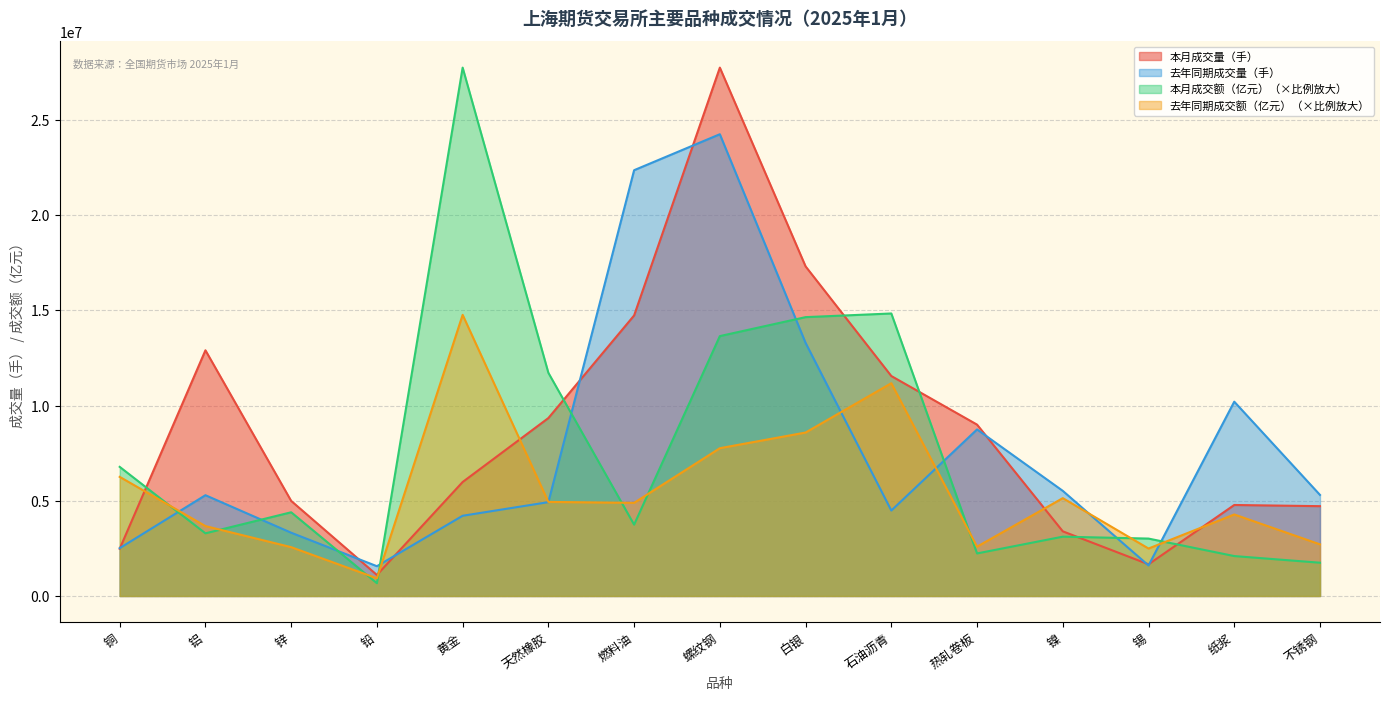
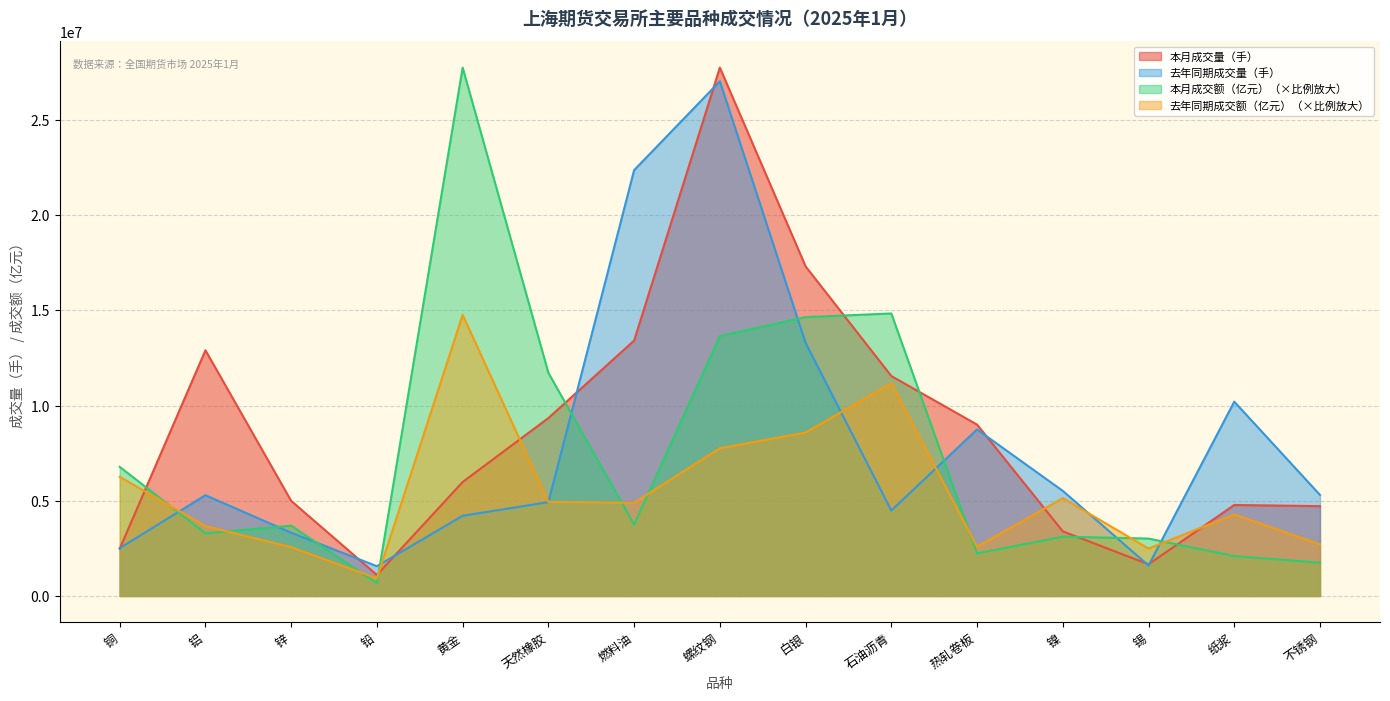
本月成交额（亿元）（×比例放大）, 锌: 4400000 -> 3700000
本月成交量（手）, 燃料油: 14700000 -> 13400000
去年同期成交量（手）, 螺纹钢: 24200000 -> 27000000
